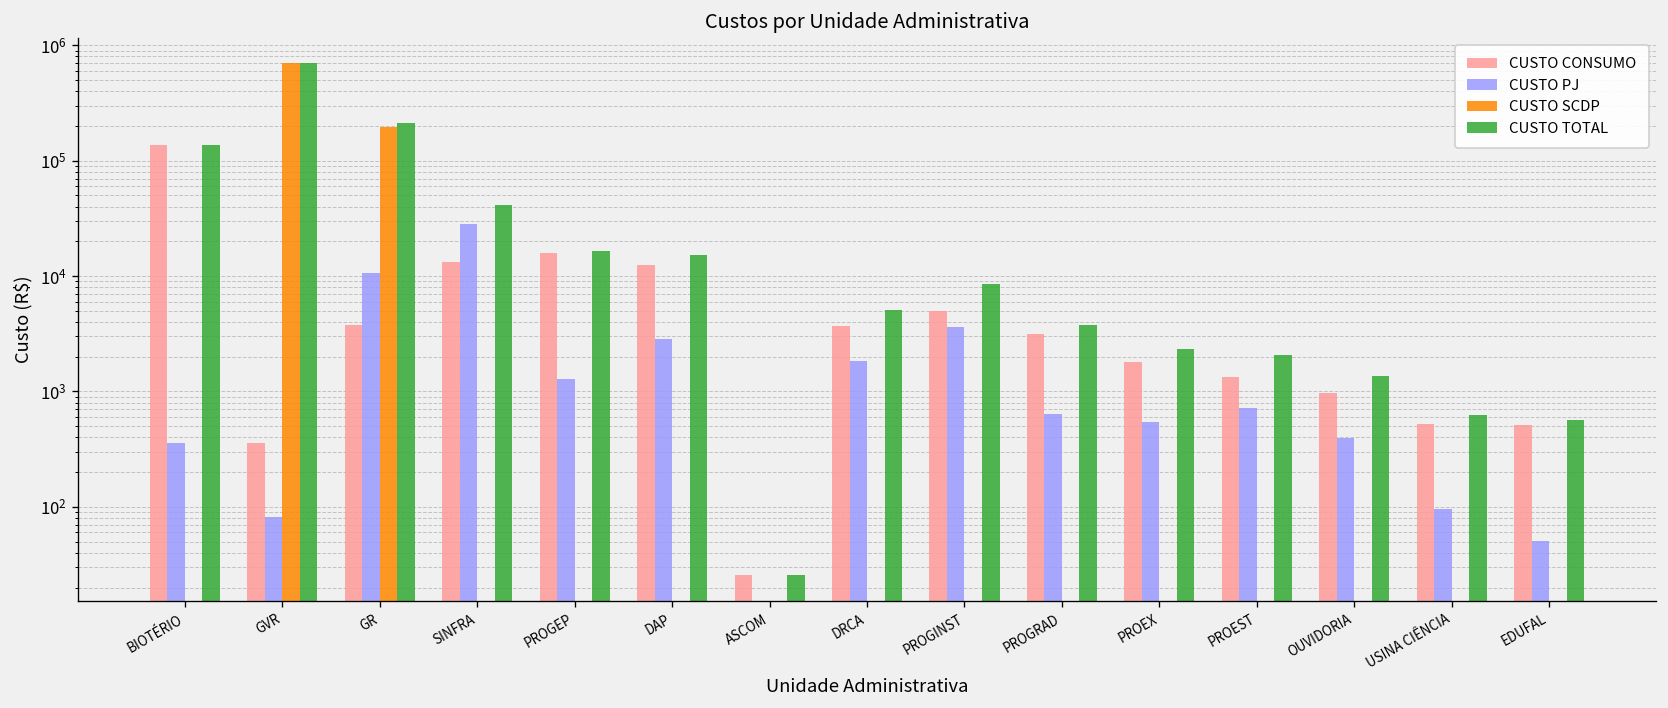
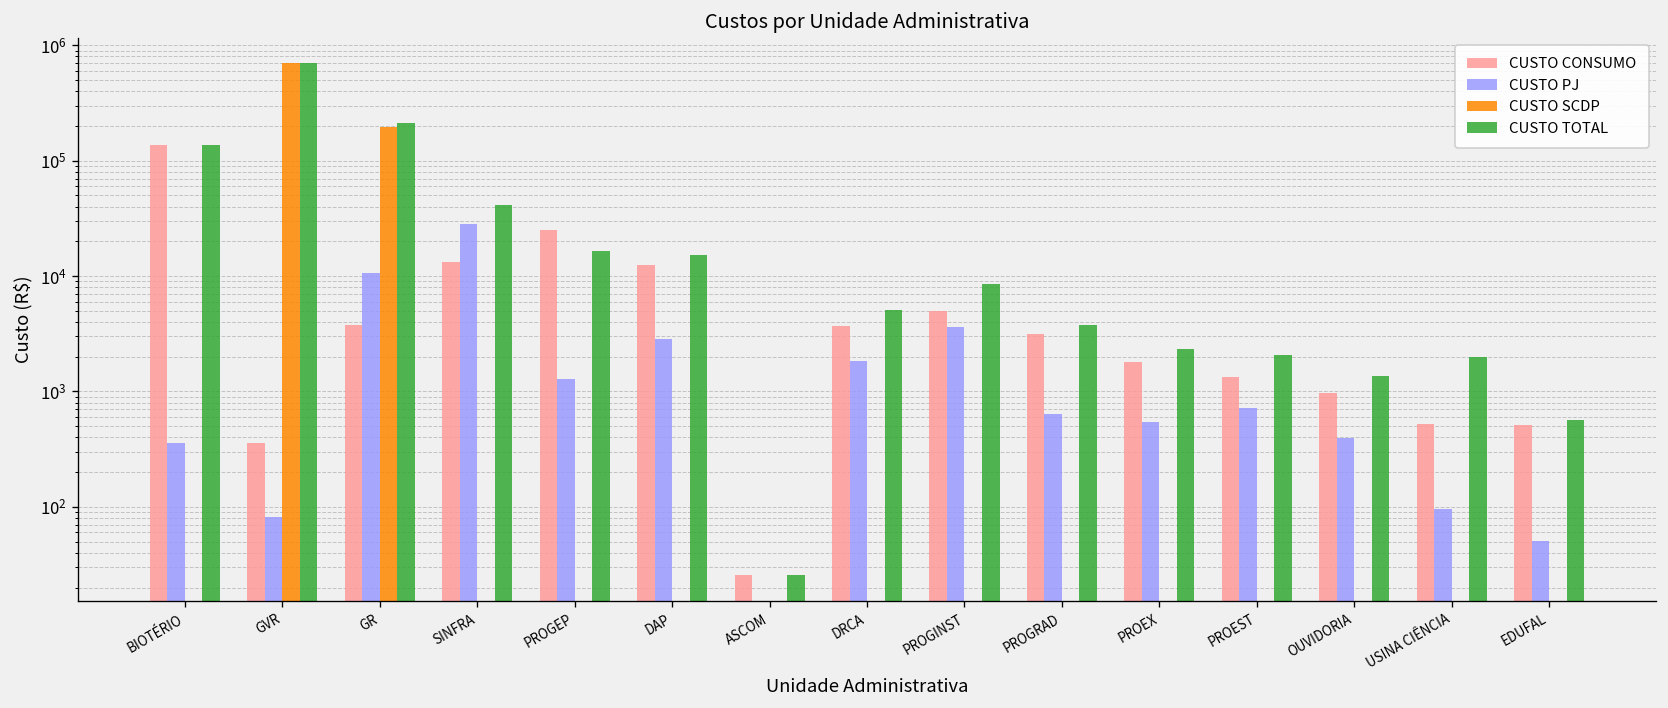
CUSTO CONSUMO, PROGEP: 16000 -> 25000
CUSTO TOTAL, USINA CIÊNCIA: 600 -> 2000
